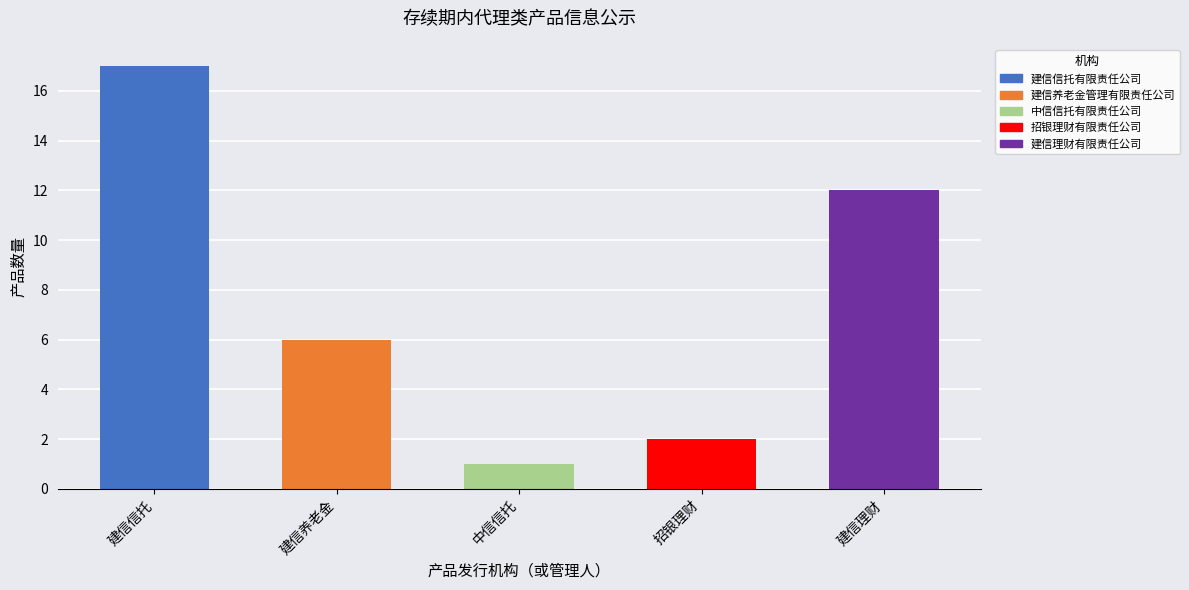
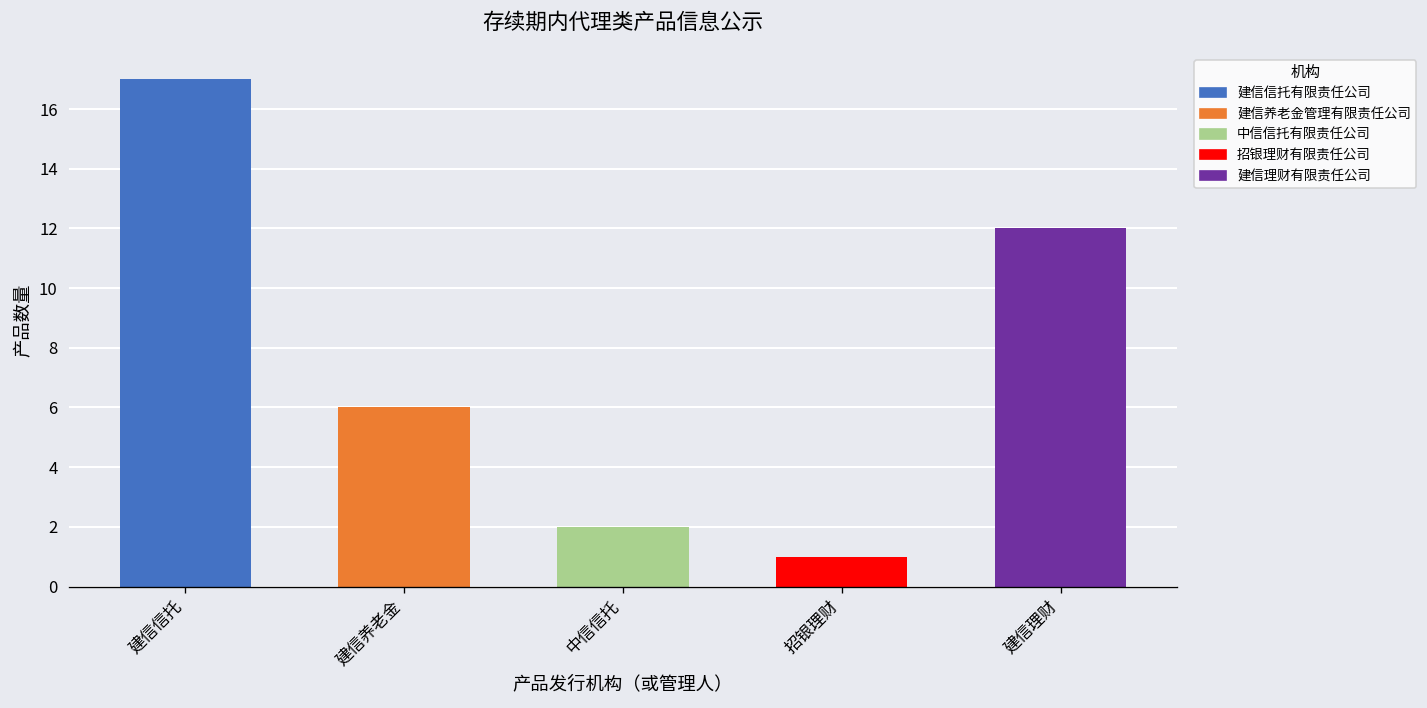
中信信托有限责任公司, 中信信托: 1 -> 2
招银理财有限责任公司, 招银理财: 2 -> 1
